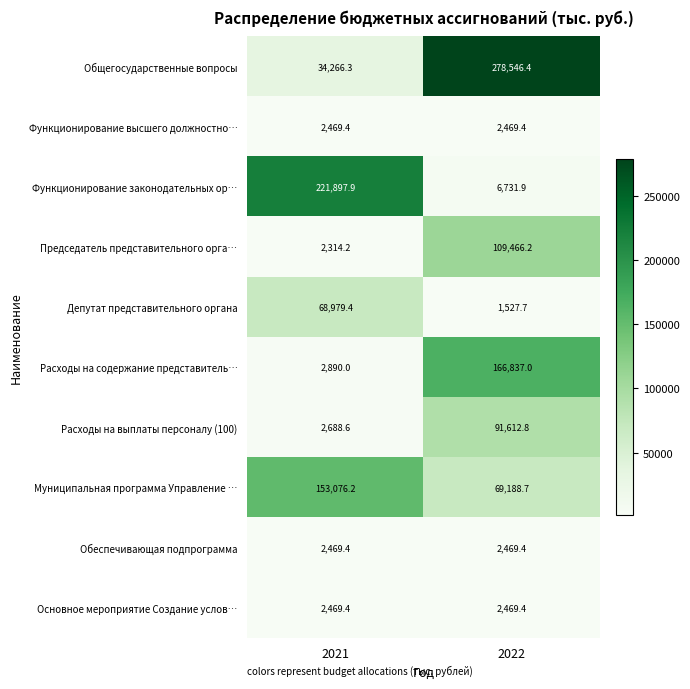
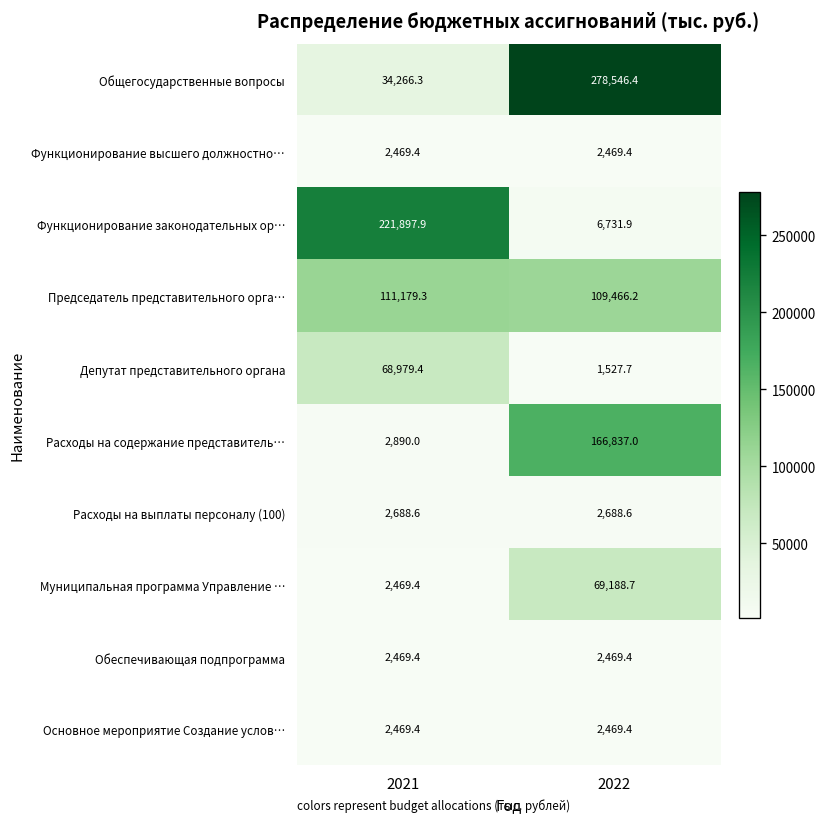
Председатель представительного орга…, 2021: 2,314.2 -> 111,179.3
Расходы на выплаты персоналу (100), 2022: 91,612.8 -> 2,688.6
Муниципальная программа Управление …, 2021: 153,076.2 -> 2,469.4
